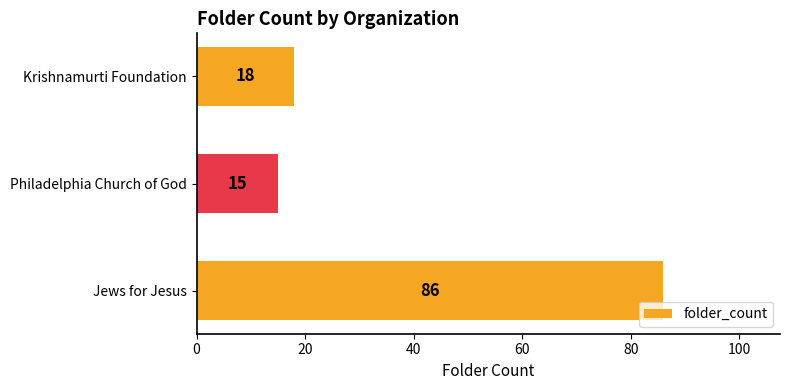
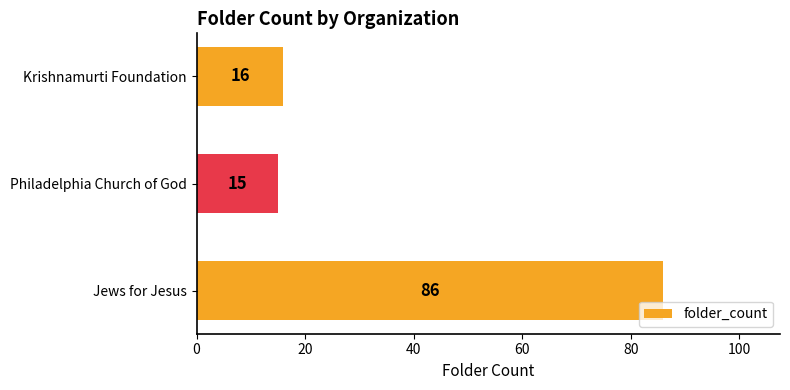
Krishnamurti Foundation: 18 -> 16
